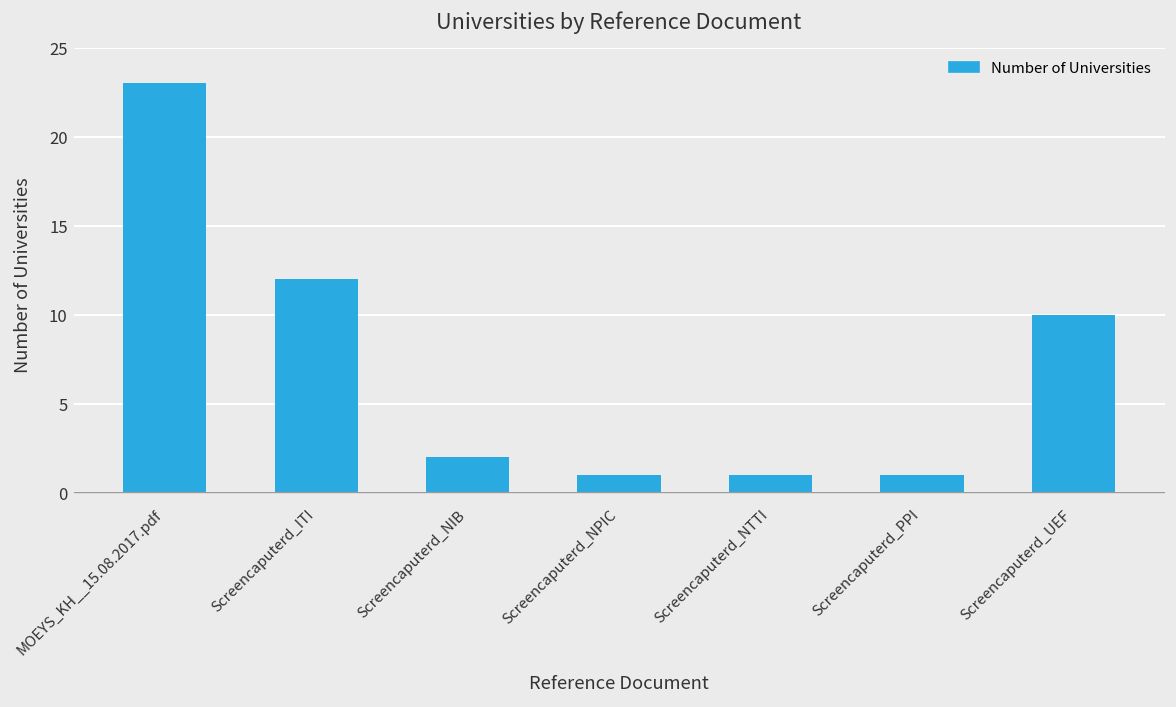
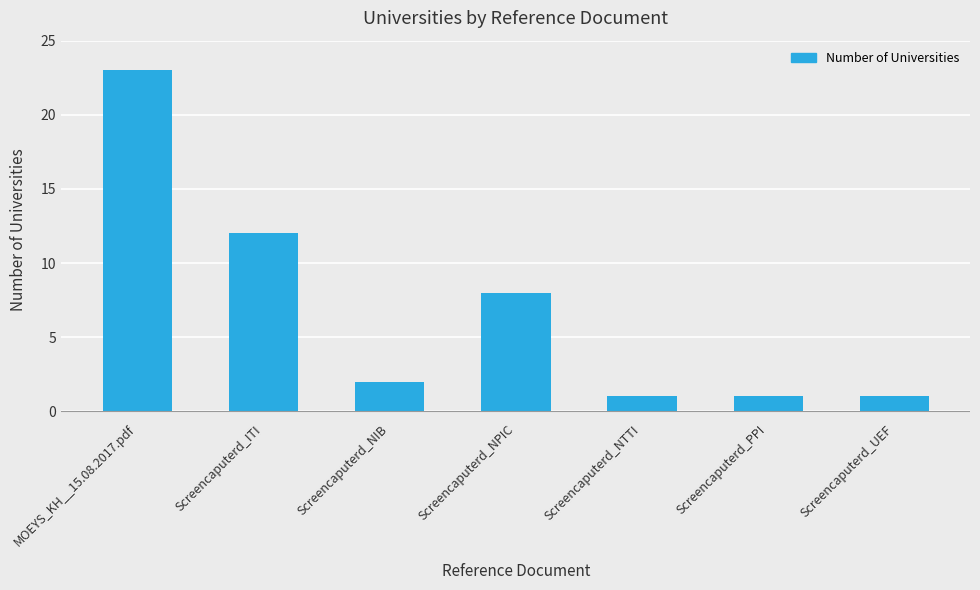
Screencaputerd_NPIC: 1 -> 8
Screencaputerd_UEF: 10 -> 1
